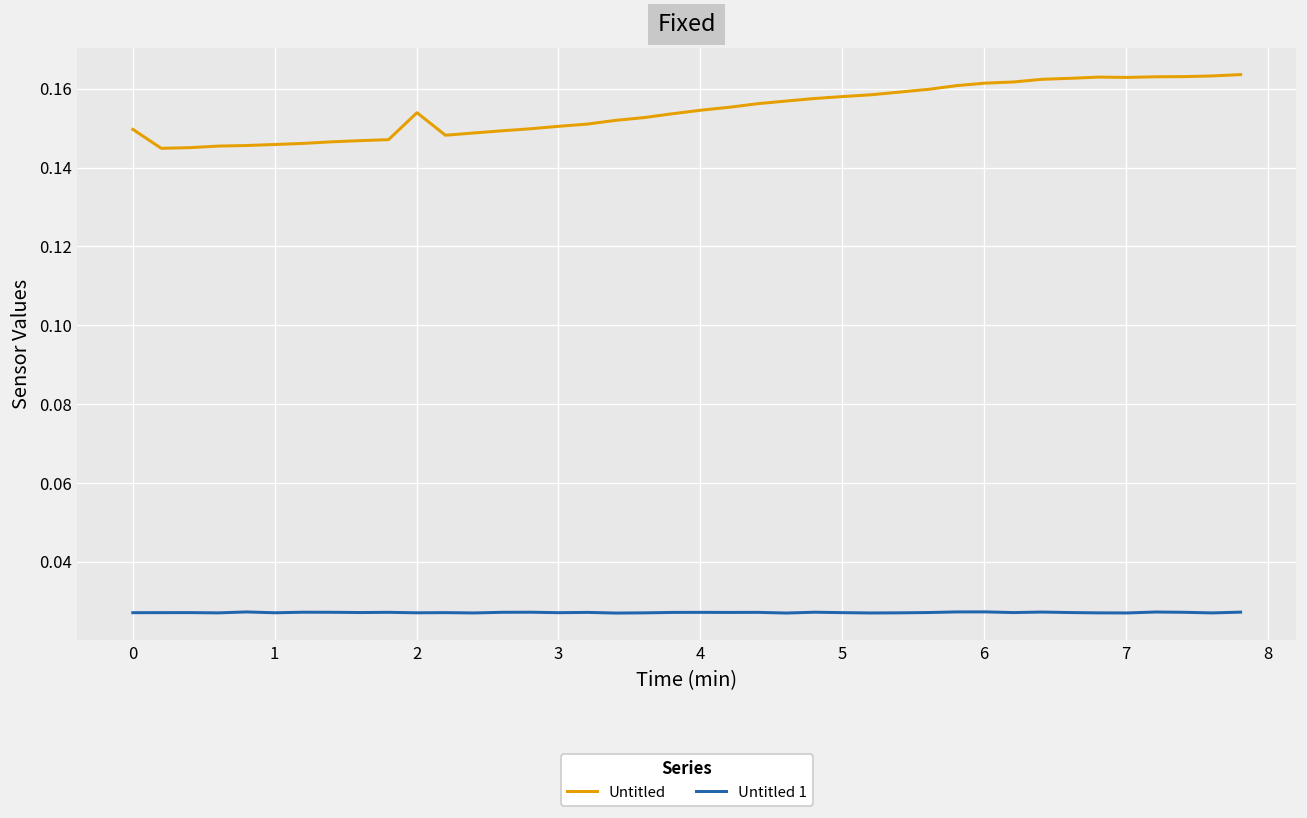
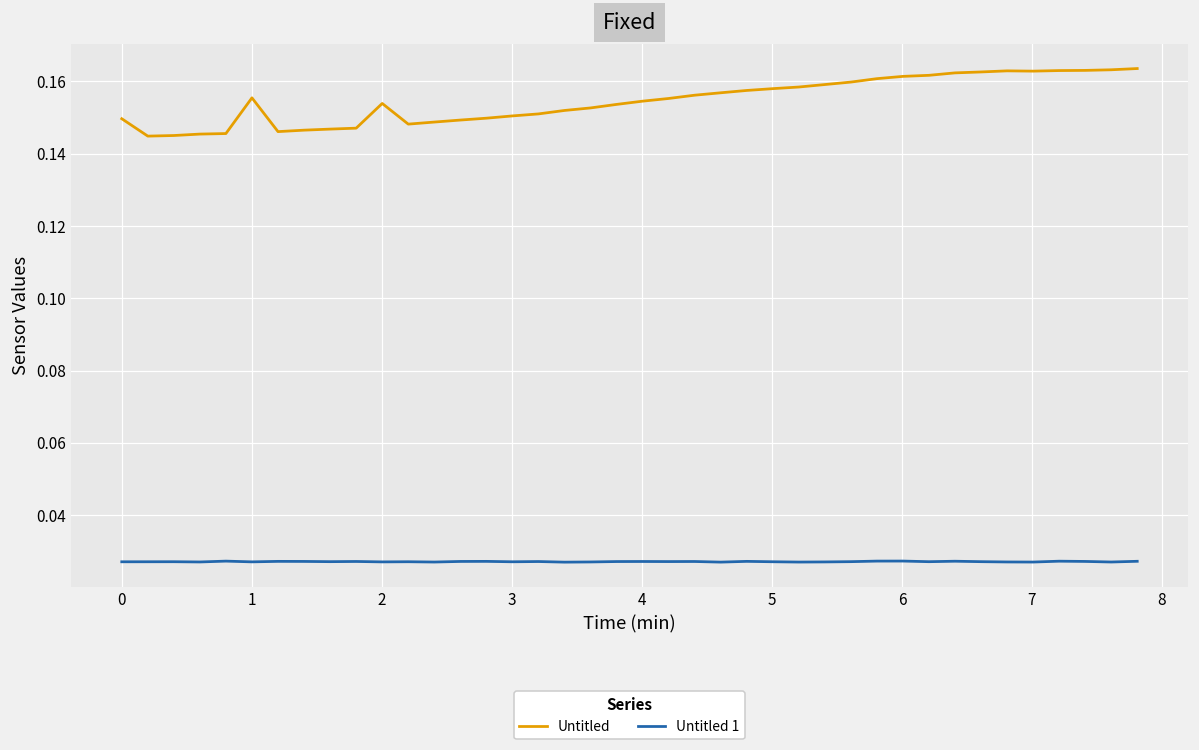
Untitled, 1: 0.146 -> 0.155
